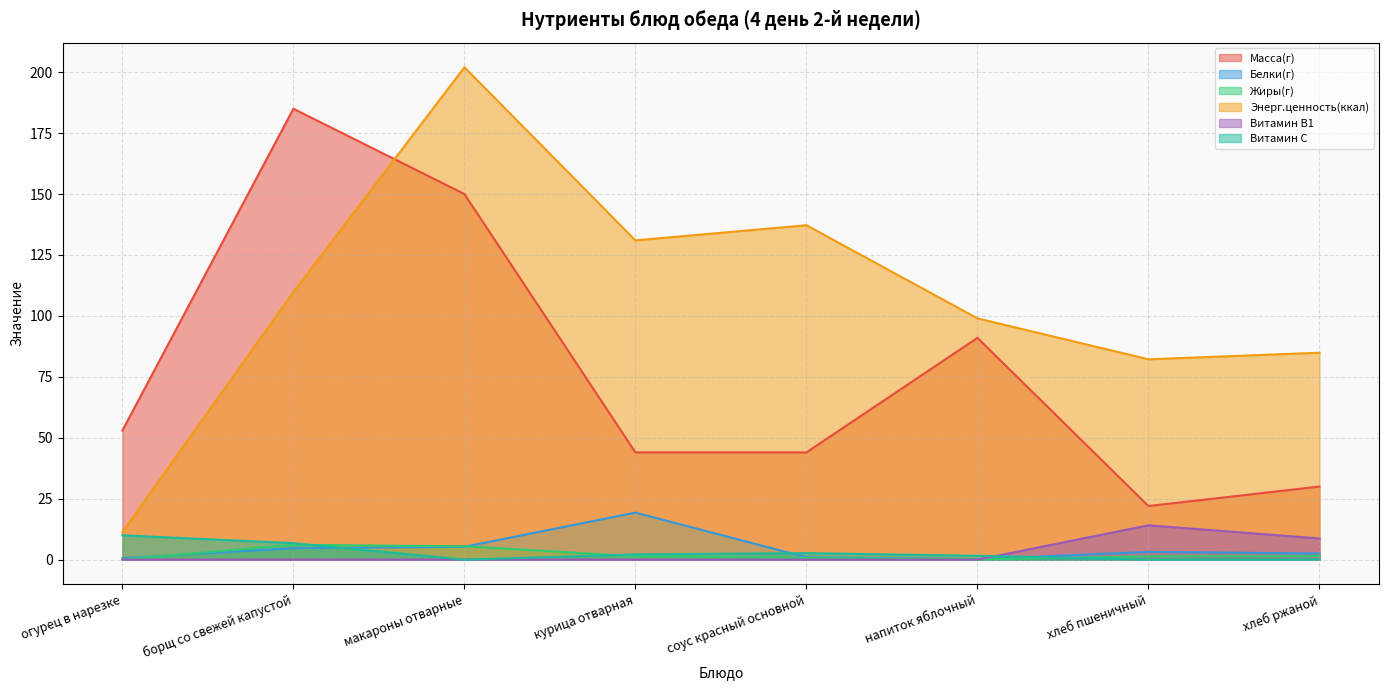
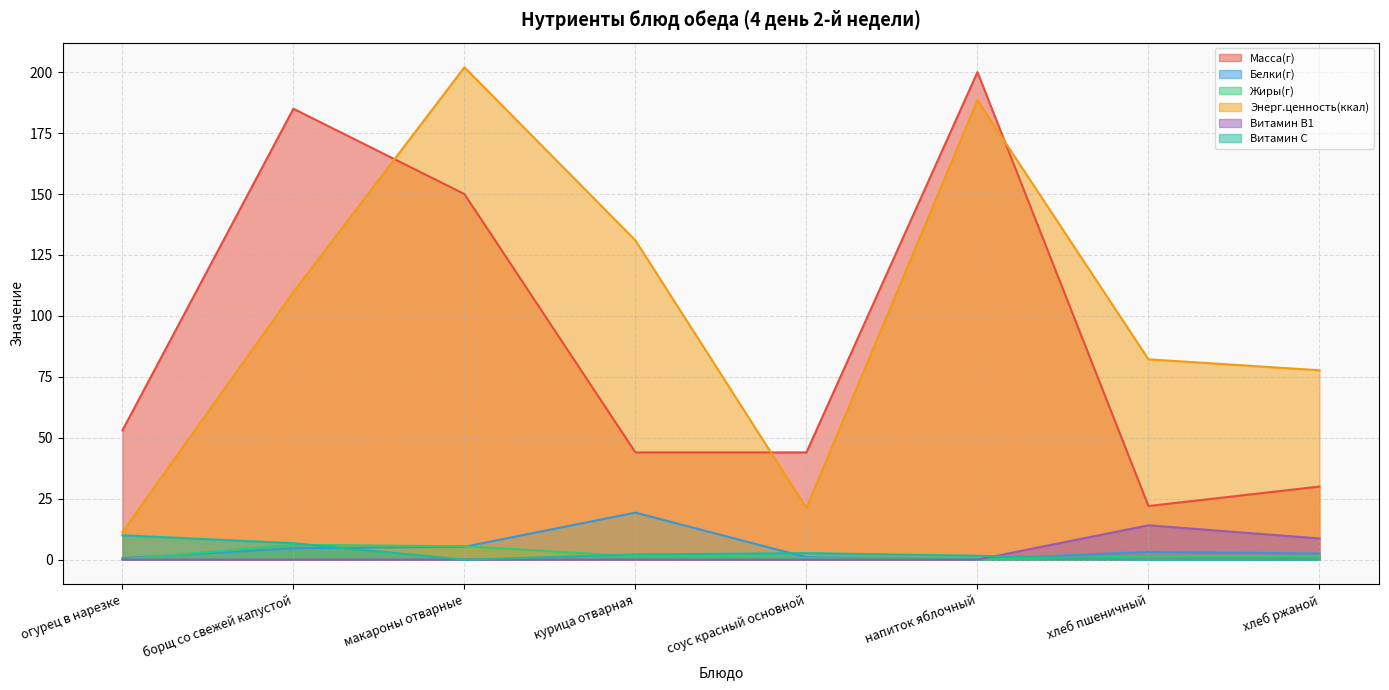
Энерг.ценность(ккал), соус красный основной: 137 -> 21
Масса(г), напиток яблочный: 91 -> 200
Энерг.ценность(ккал), напиток яблочный: 99 -> 189
Энерг.ценность(ккал), хлеб ржаной: 85 -> 78
